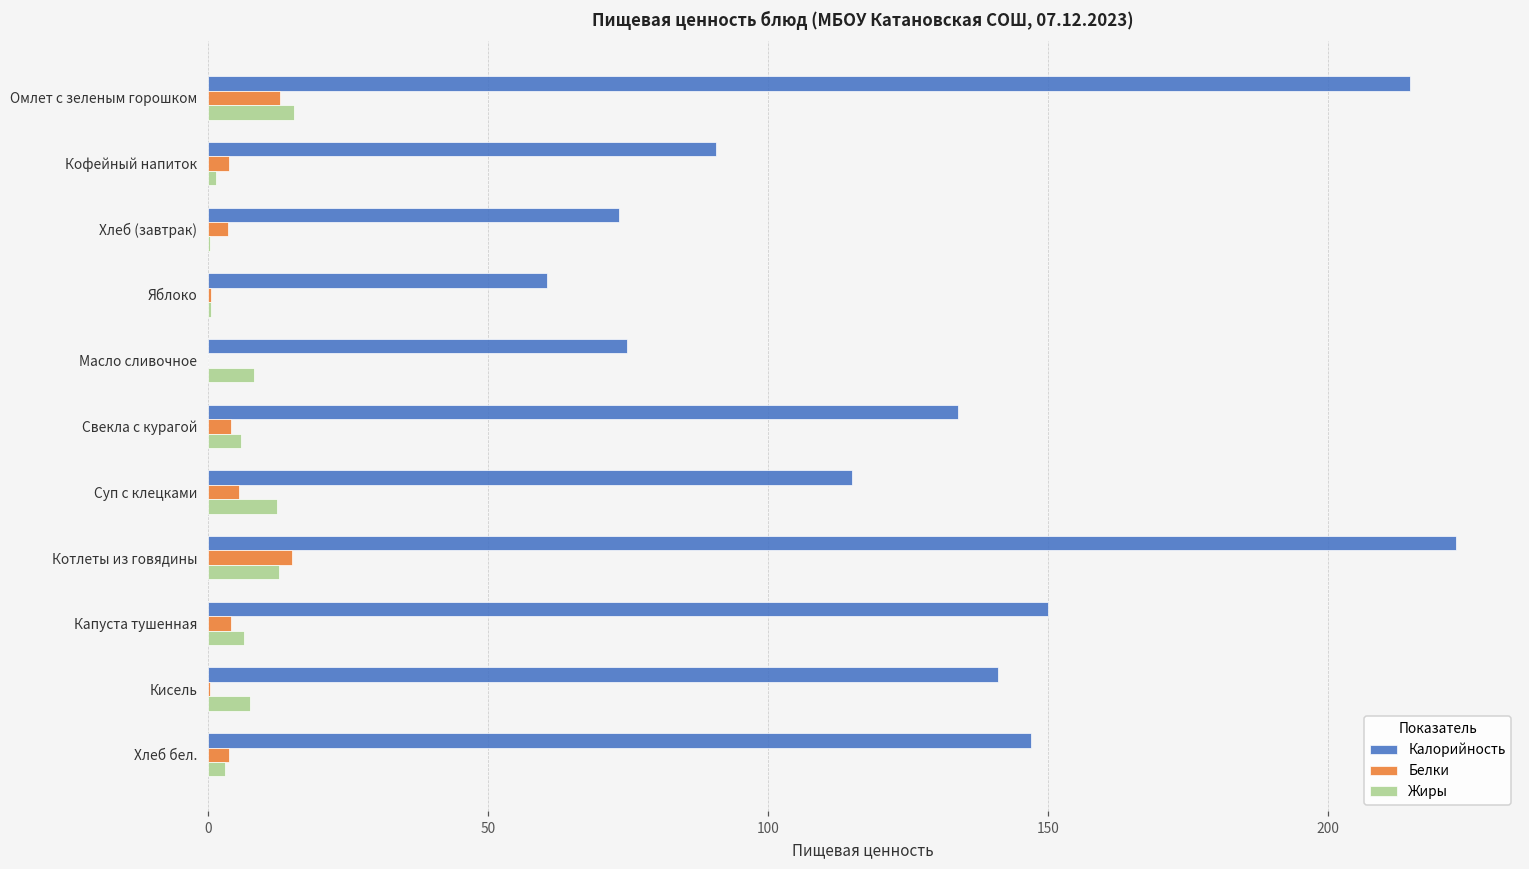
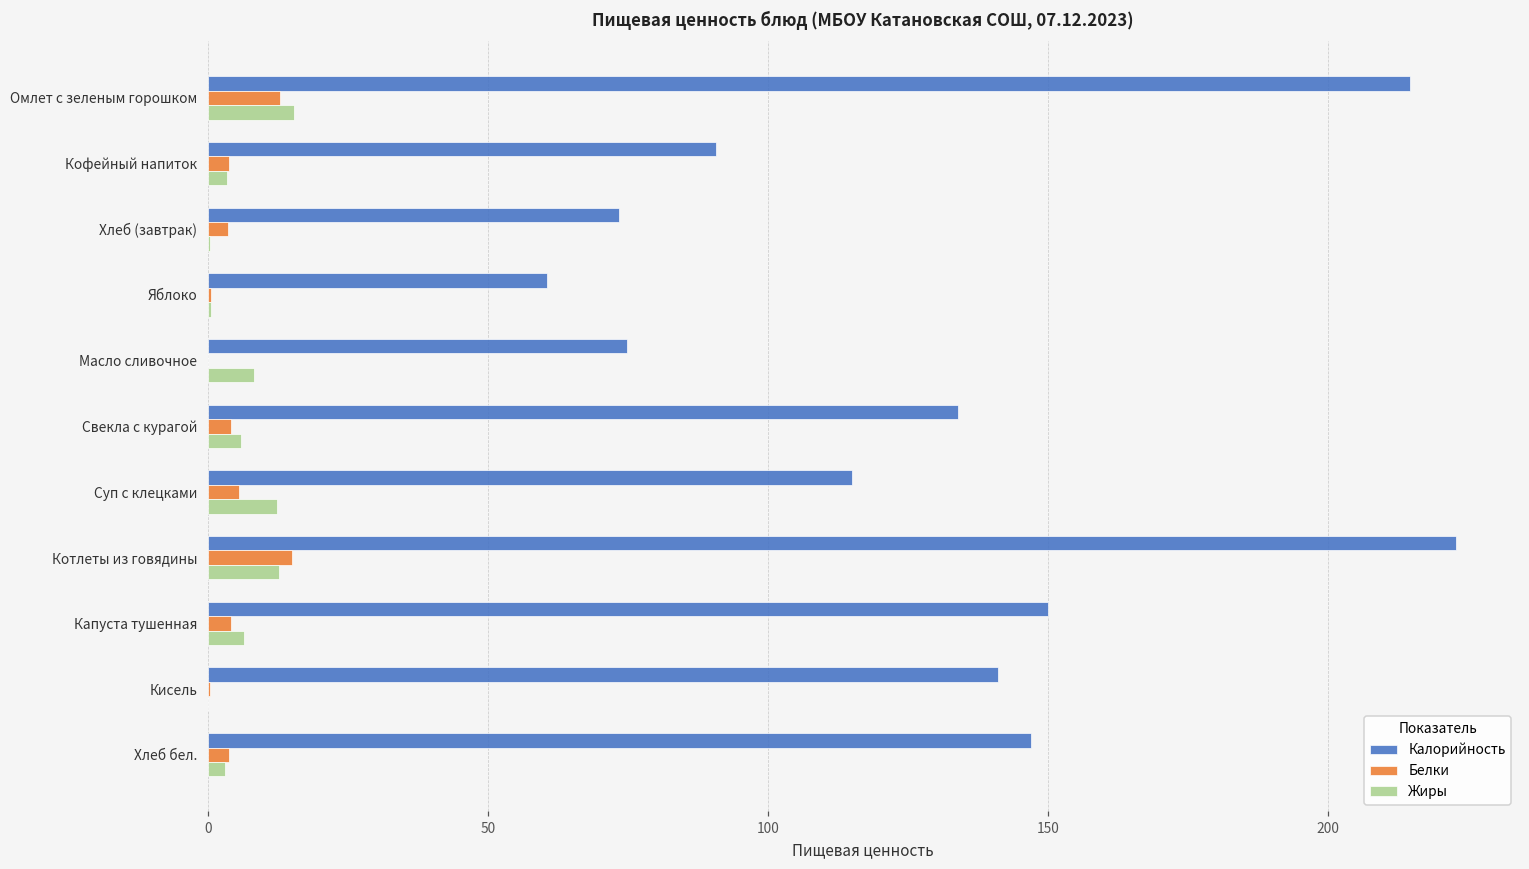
Жиры, Кофейный напиток: 2 -> 4
Жиры, Кисель: 8 -> 0
